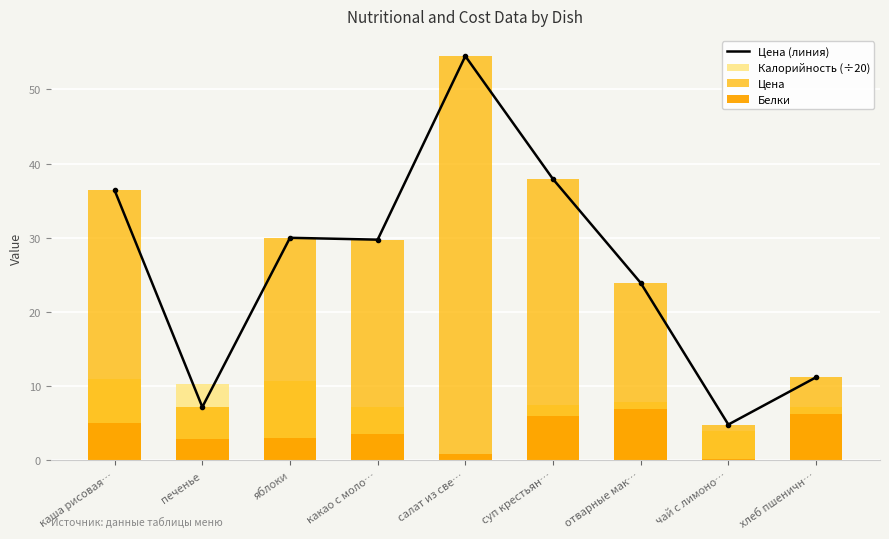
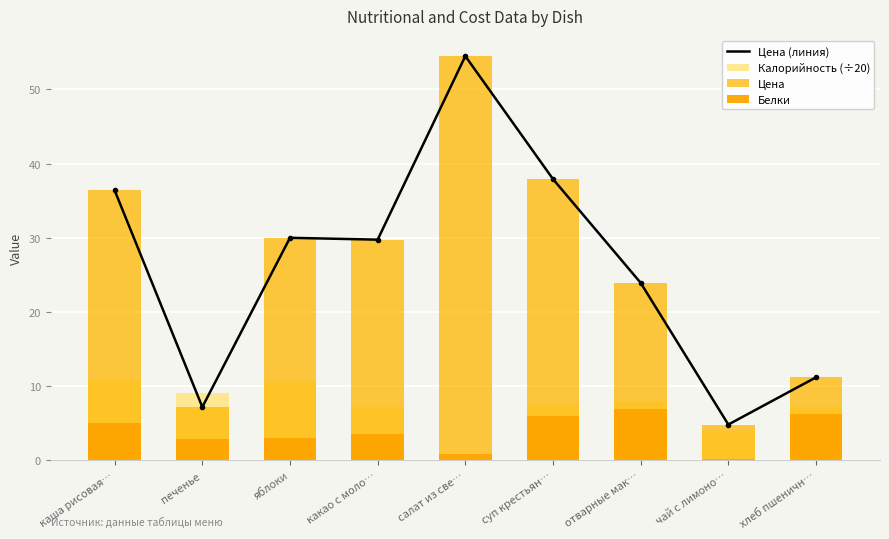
Калорийность (÷20), печенье: 10 -> 9
